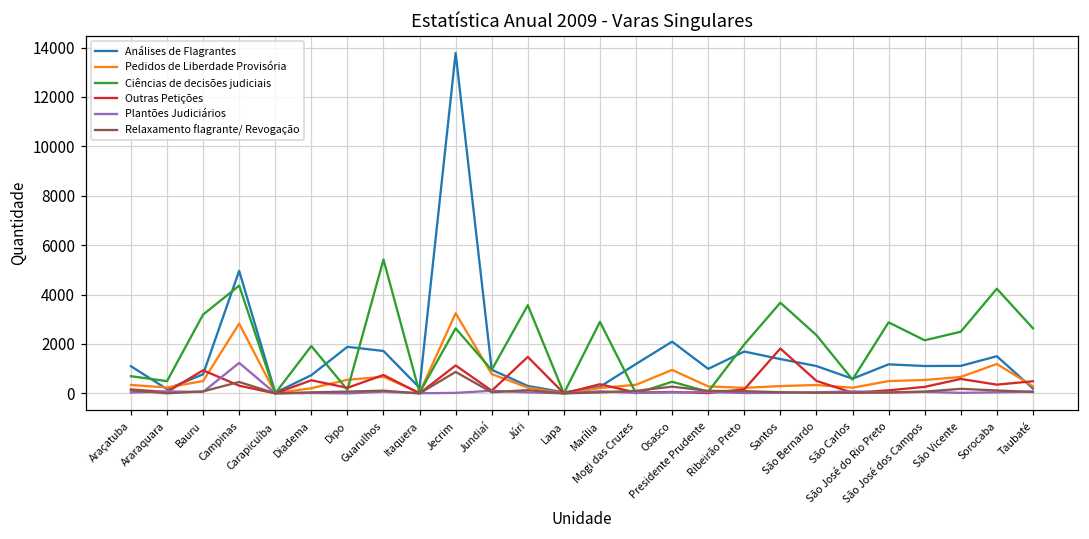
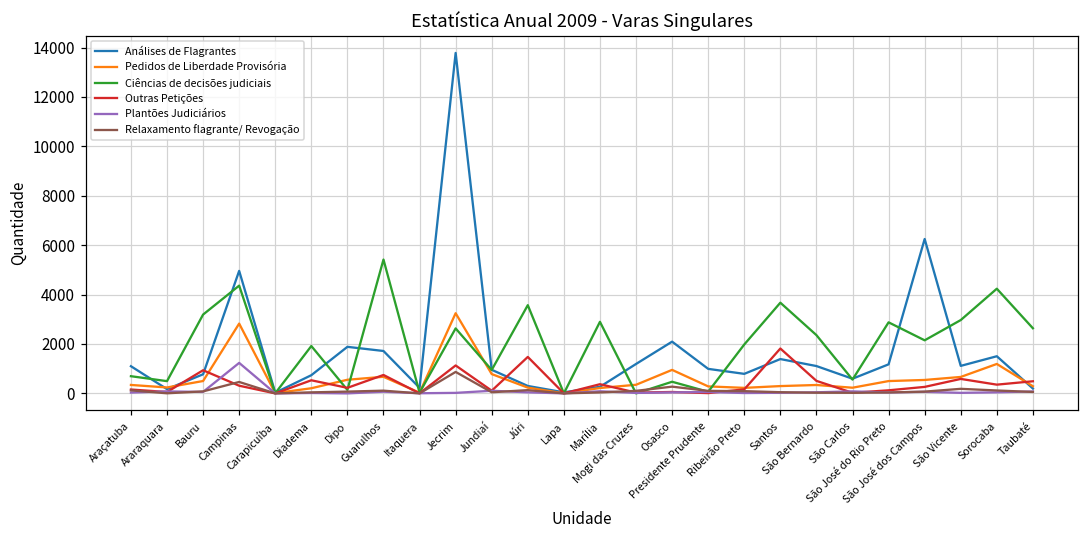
Análises de Flagrantes, Ribeirão Preto: 1700 -> 800
Análises de Flagrantes, São José dos Campos: 1100 -> 6300
Ciências de decisões judiciais, São Vicente: 2500 -> 3000
